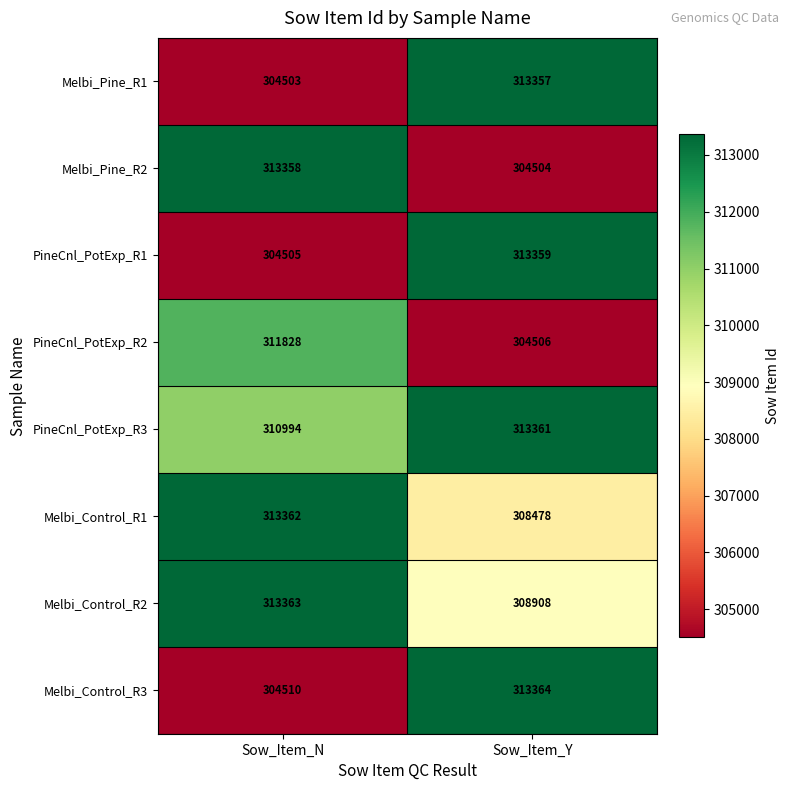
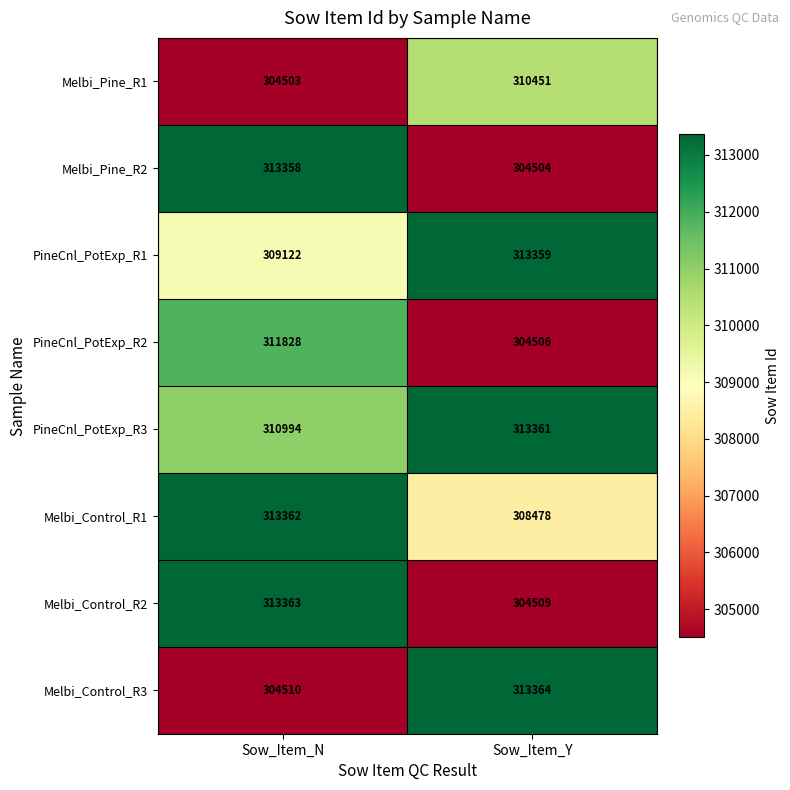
Melbi_Pine_R1, Sow_Item_Y: 313357 -> 310451
PineCnl_PotExp_R1, Sow_Item_N: 304505 -> 309122
Melbi_Control_R2, Sow_Item_Y: 308908 -> 304509
